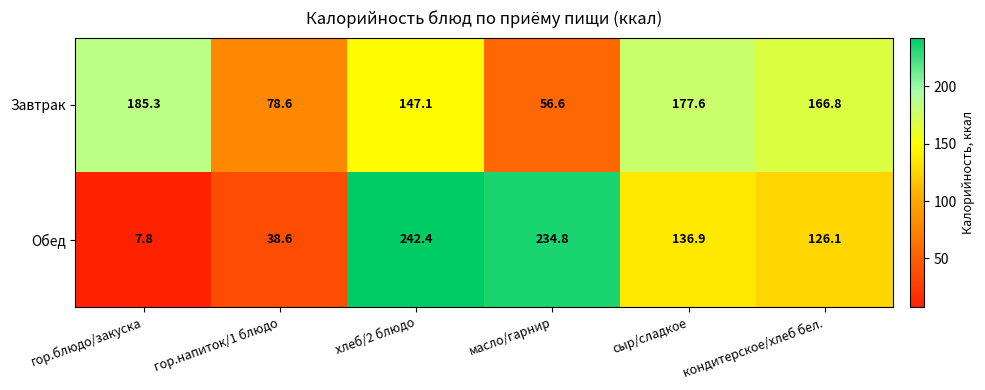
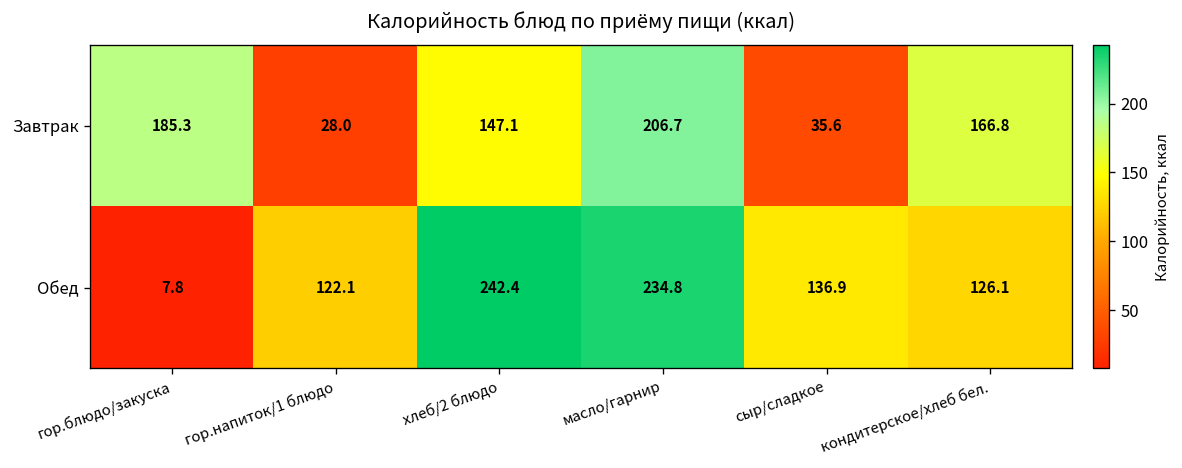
Завтрак, гор.напиток/1 блюдо: 78.6 -> 28.0
Завтрак, масло/гарнир: 56.6 -> 206.7
Завтрак, сыр/сладкое: 177.6 -> 35.6
Обед, гор.напиток/1 блюдо: 38.6 -> 122.1
